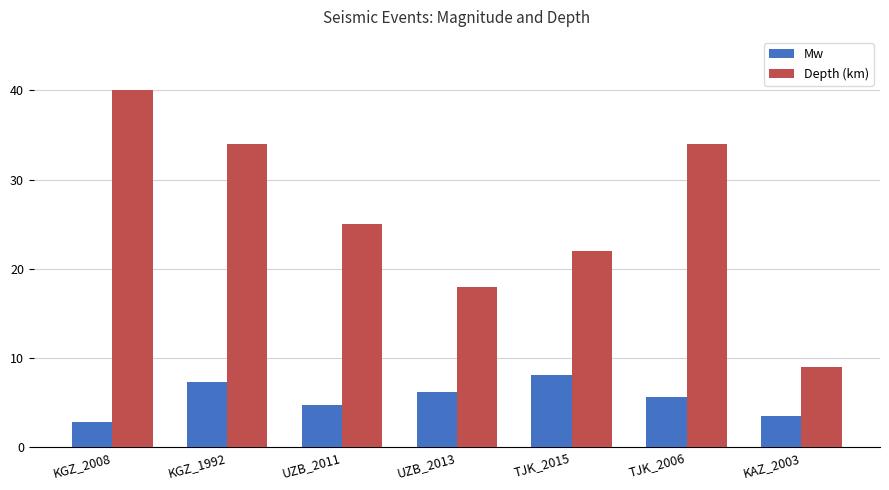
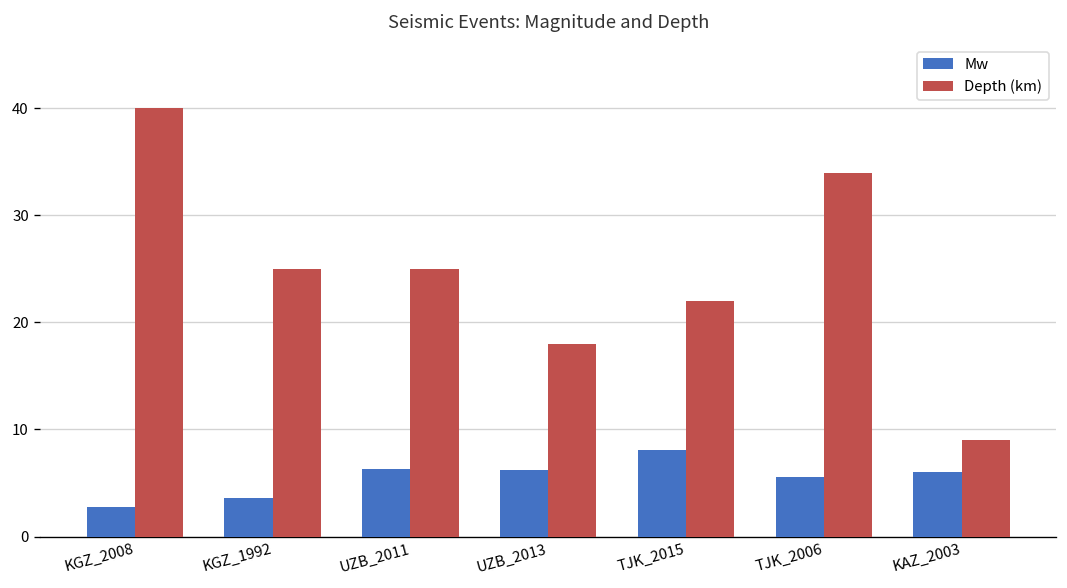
Mw, KGZ_1992: 7 -> 4
Depth (km), KGZ_1992: 34 -> 25
Mw, UZB_2011: 5 -> 6
Mw, KAZ_2003: 4 -> 6
